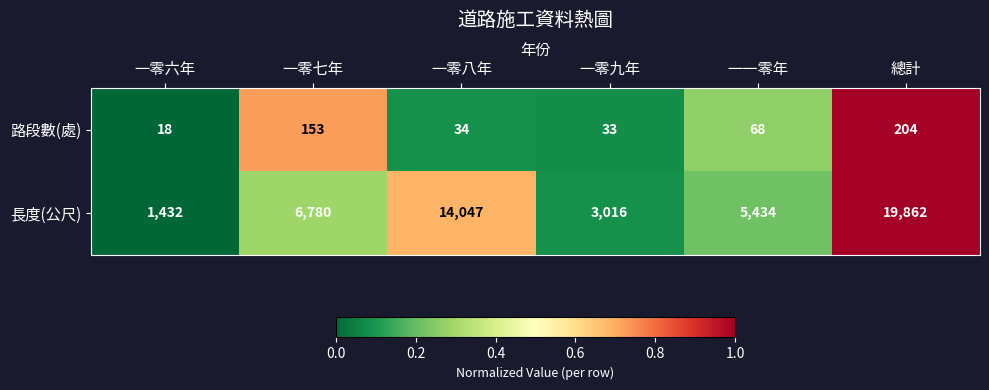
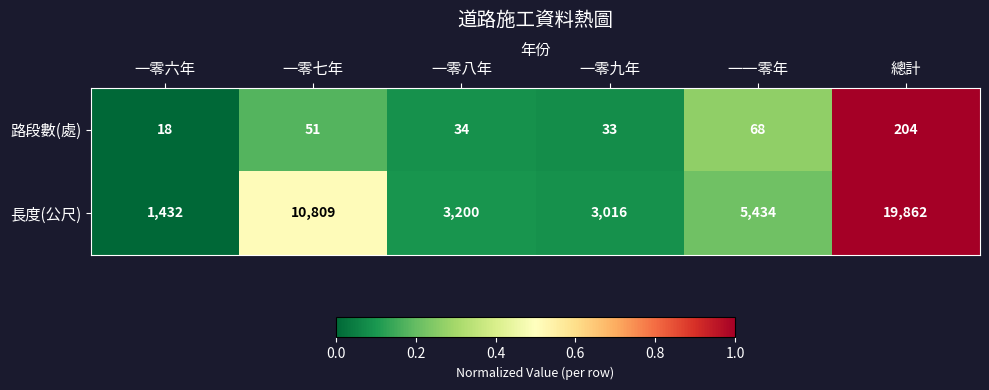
路段數(處), 一零七年: 153 -> 51
長度(公尺), 一零七年: 6,780 -> 10,809
長度(公尺), 一零八年: 14,047 -> 3,200
